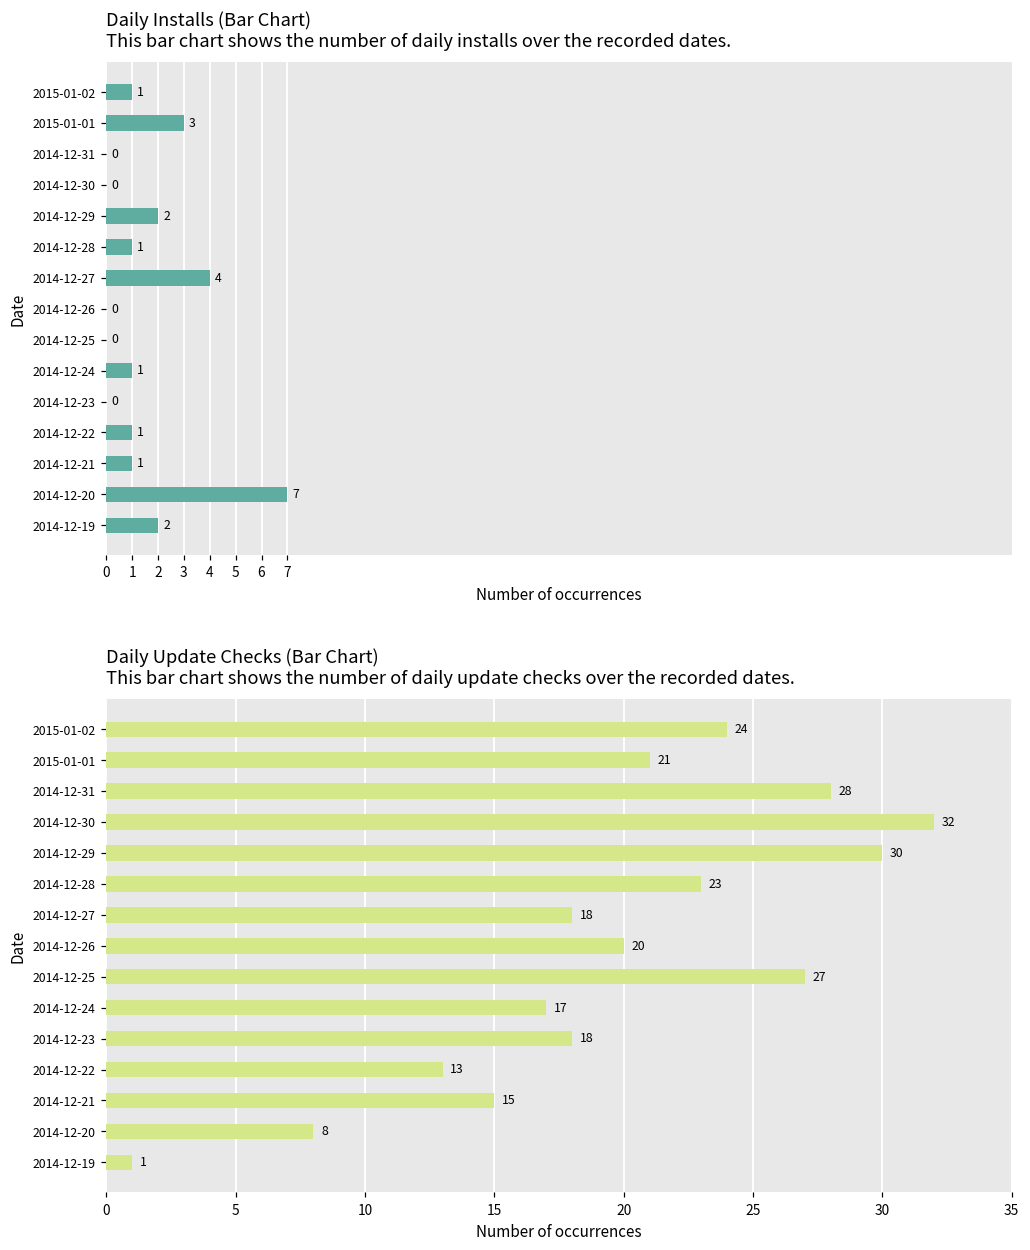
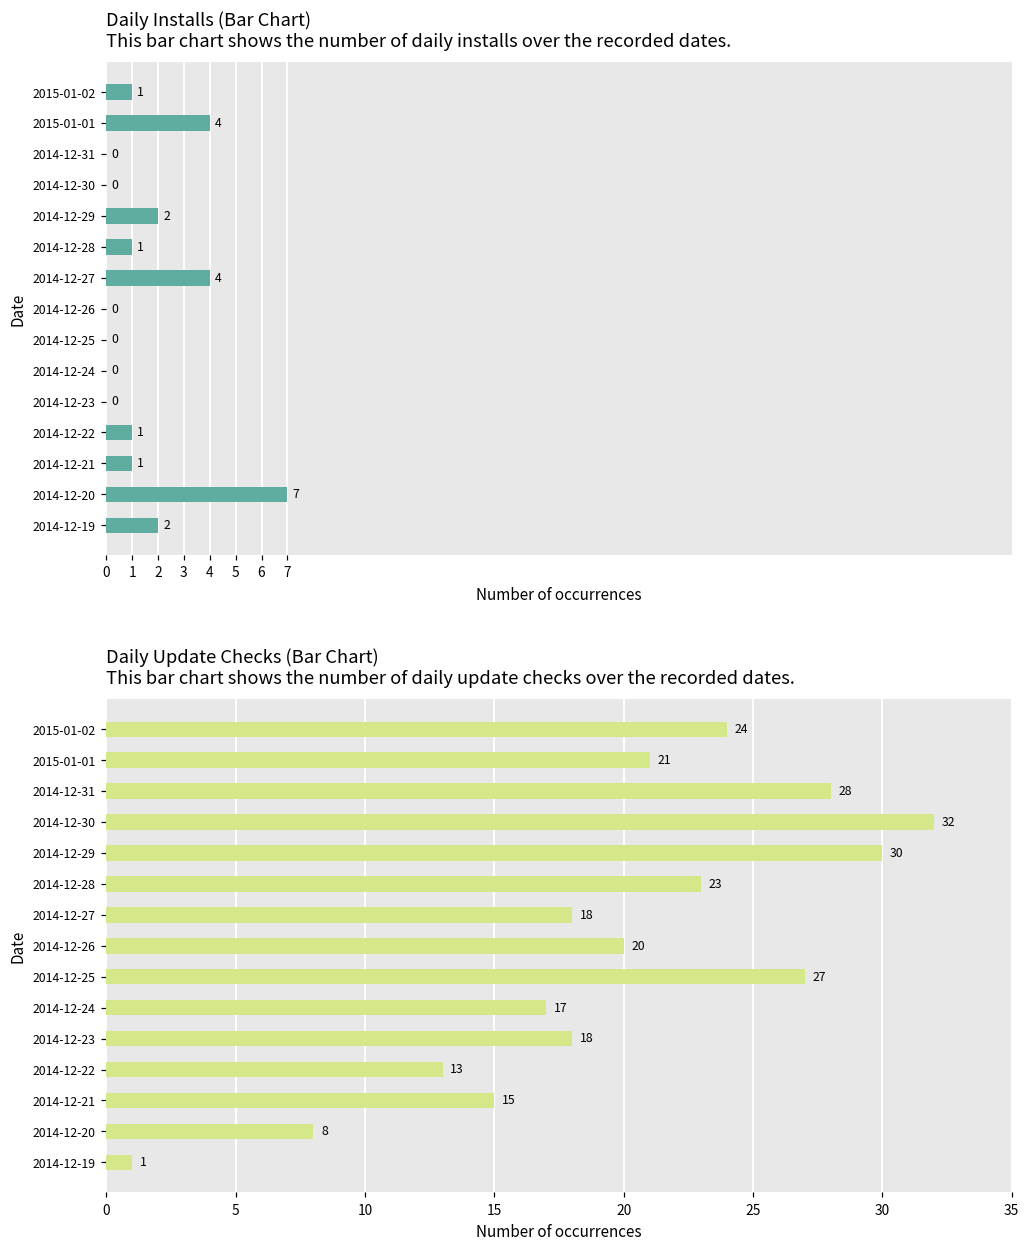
Daily Installs (Bar Chart) This bar chart shows the number of daily installs over the recorded dates., 2015-01-01: 3 -> 4
Daily Installs (Bar Chart) This bar chart shows the number of daily installs over the recorded dates., 2014-12-24: 1 -> 0
